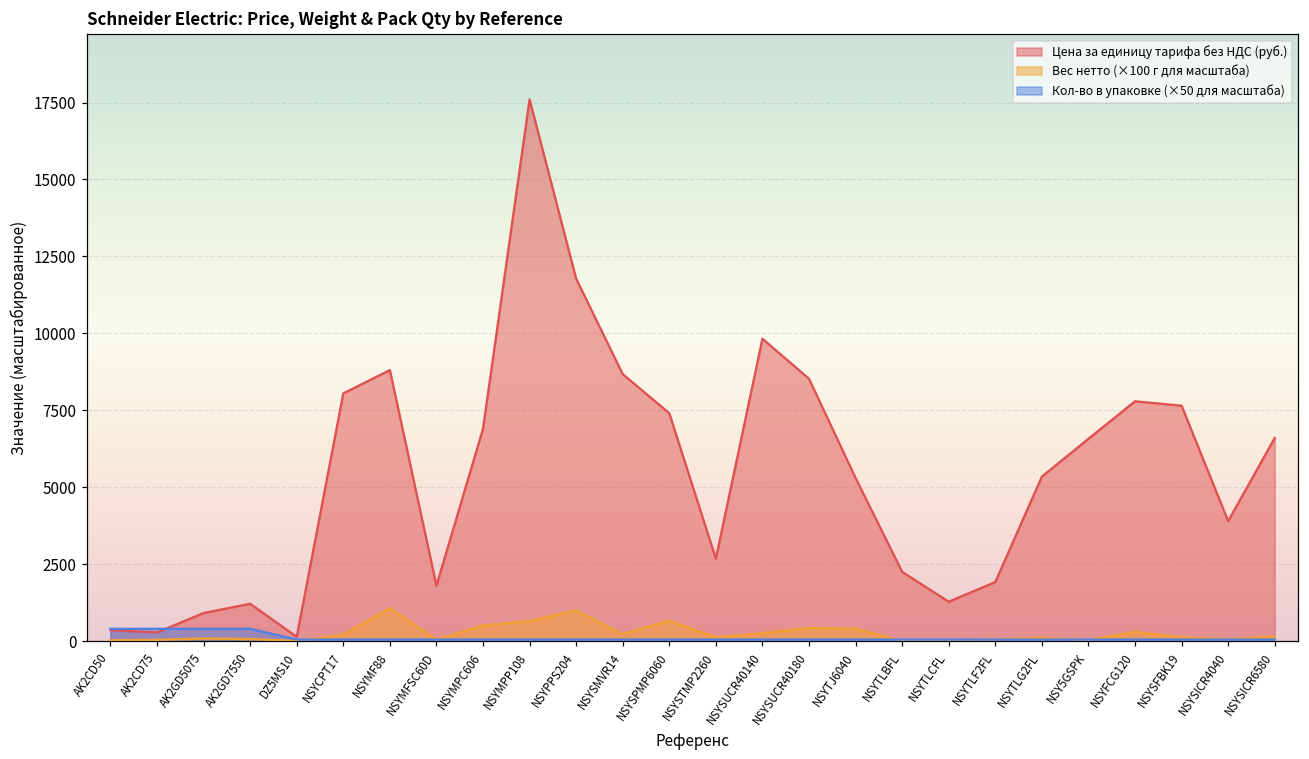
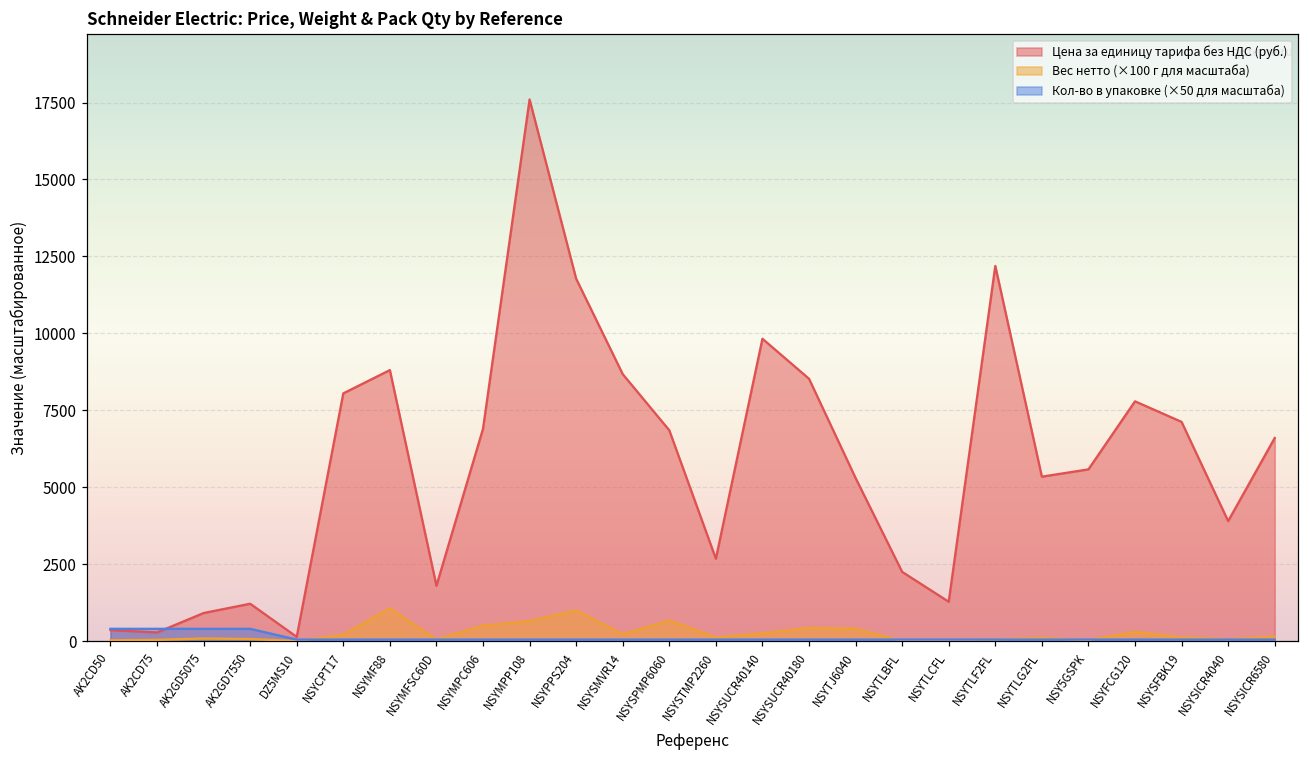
Цена за единицу тарифа без НДС (руб.), NSYSPMP6060: 7400 -> 6900
Цена за единицу тарифа без НДС (руб.), NSYTLF2FL: 1900 -> 12200
Цена за единицу тарифа без НДС (руб.), NSY5GSPK: 6600 -> 5600
Цена за единицу тарифа без НДС (руб.), NSYSFBK19: 7700 -> 7100
